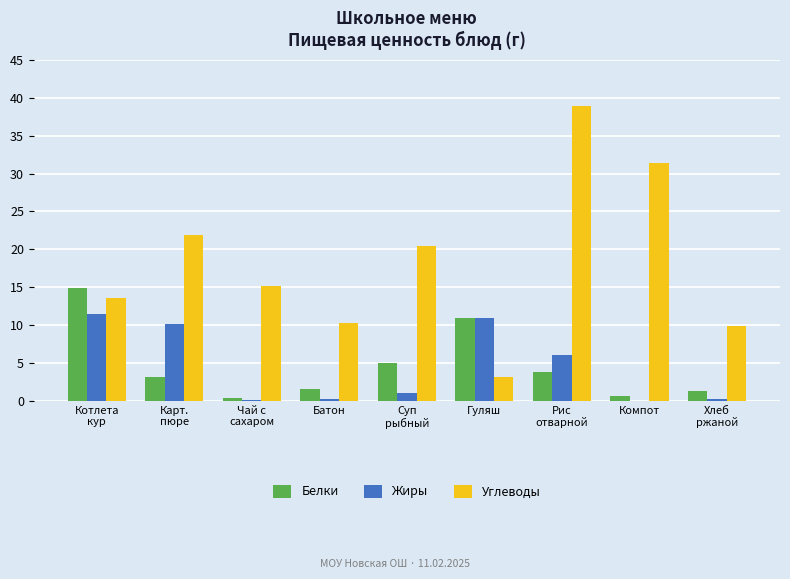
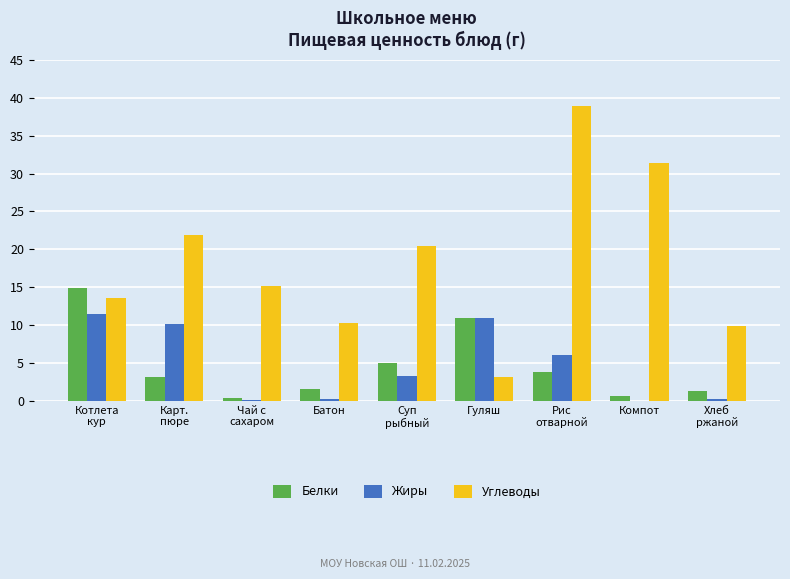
Жиры, Суп рыбный: 1 -> 3
